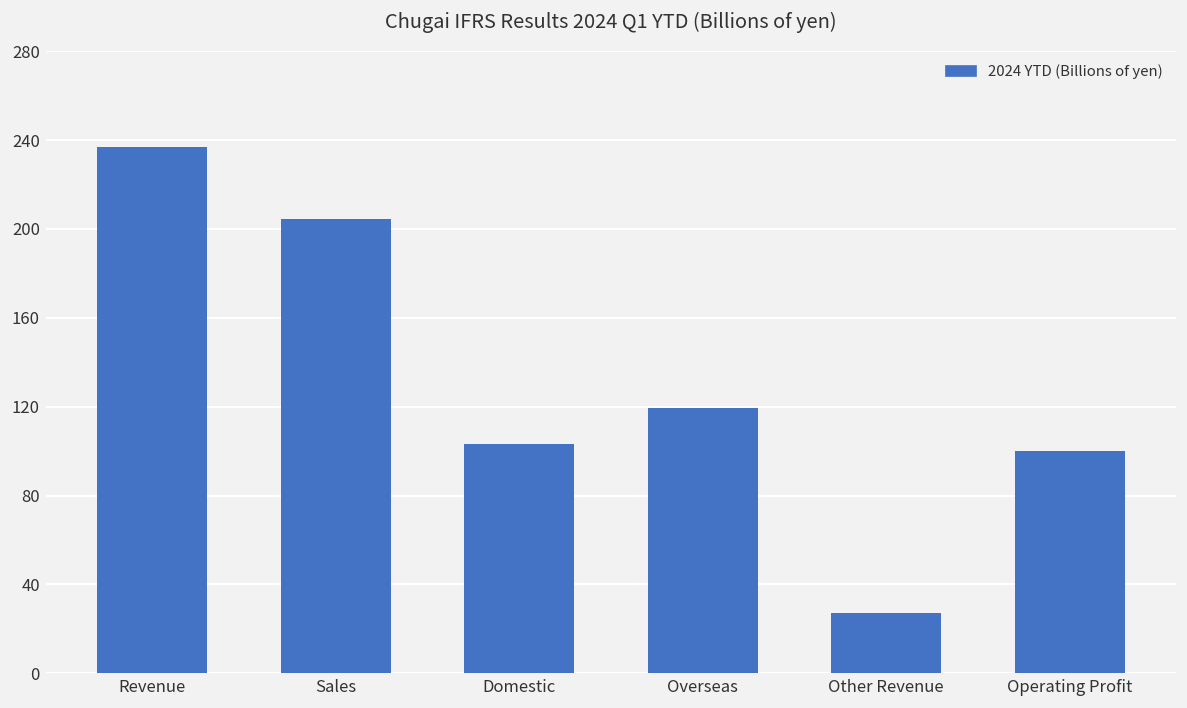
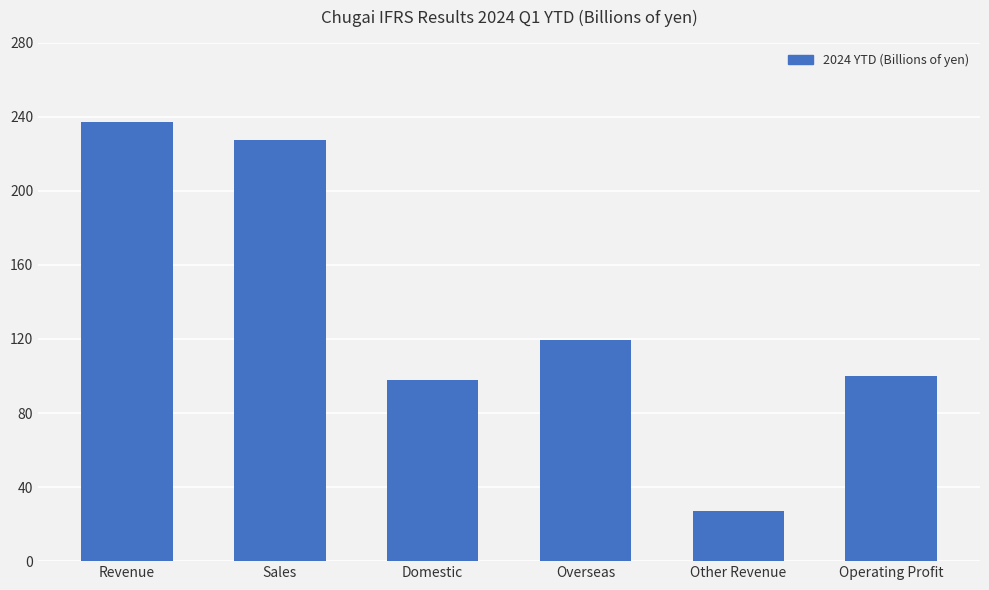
Sales: 205 -> 228
Domestic: 103 -> 98
